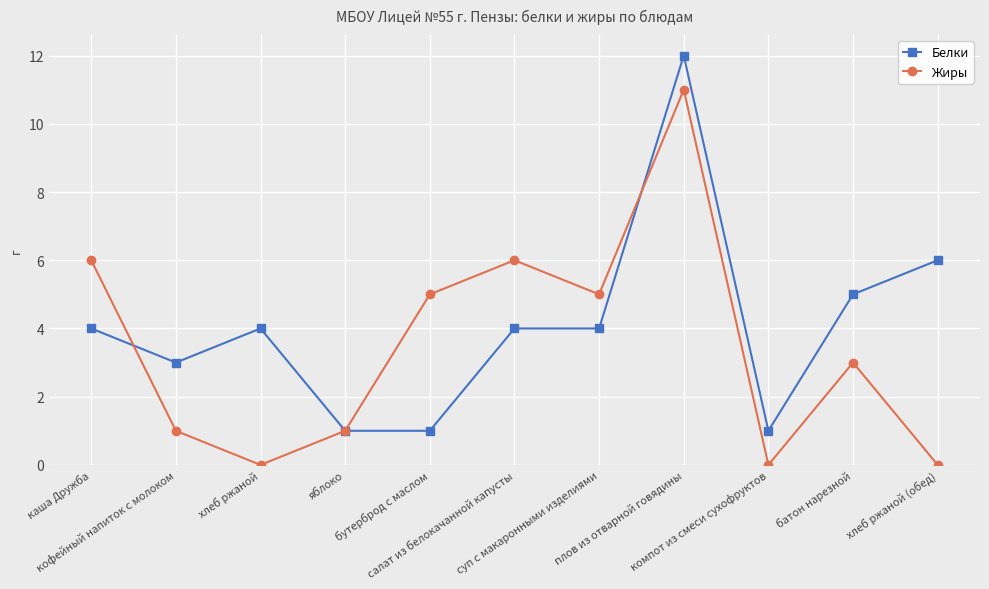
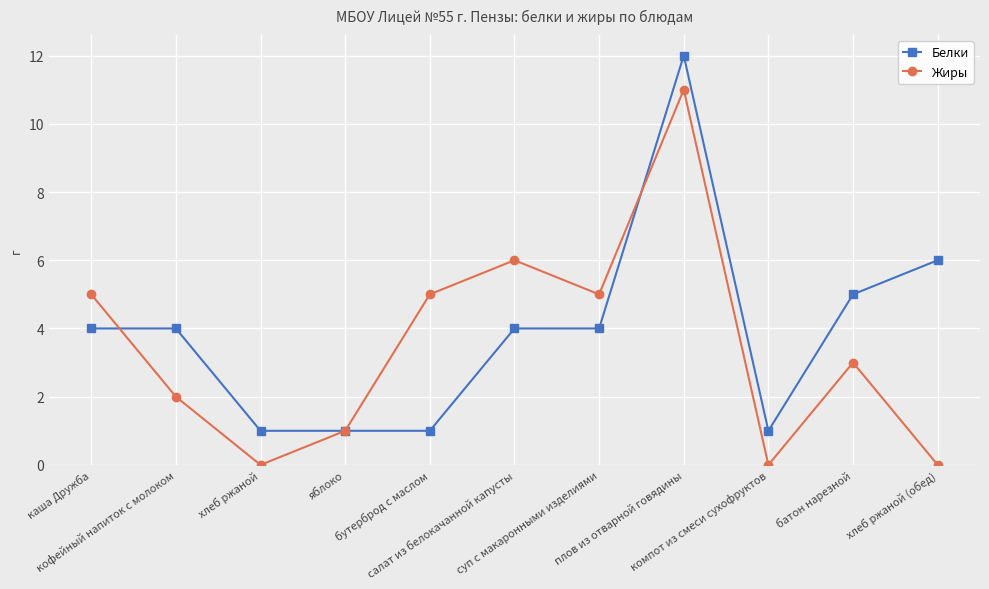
Жиры, каша Дружба: 6 -> 5
Белки, кофейный напиток с молоком: 3 -> 4
Жиры, кофейный напиток с молоком: 1 -> 2
Белки, хлеб ржаной: 4 -> 1
